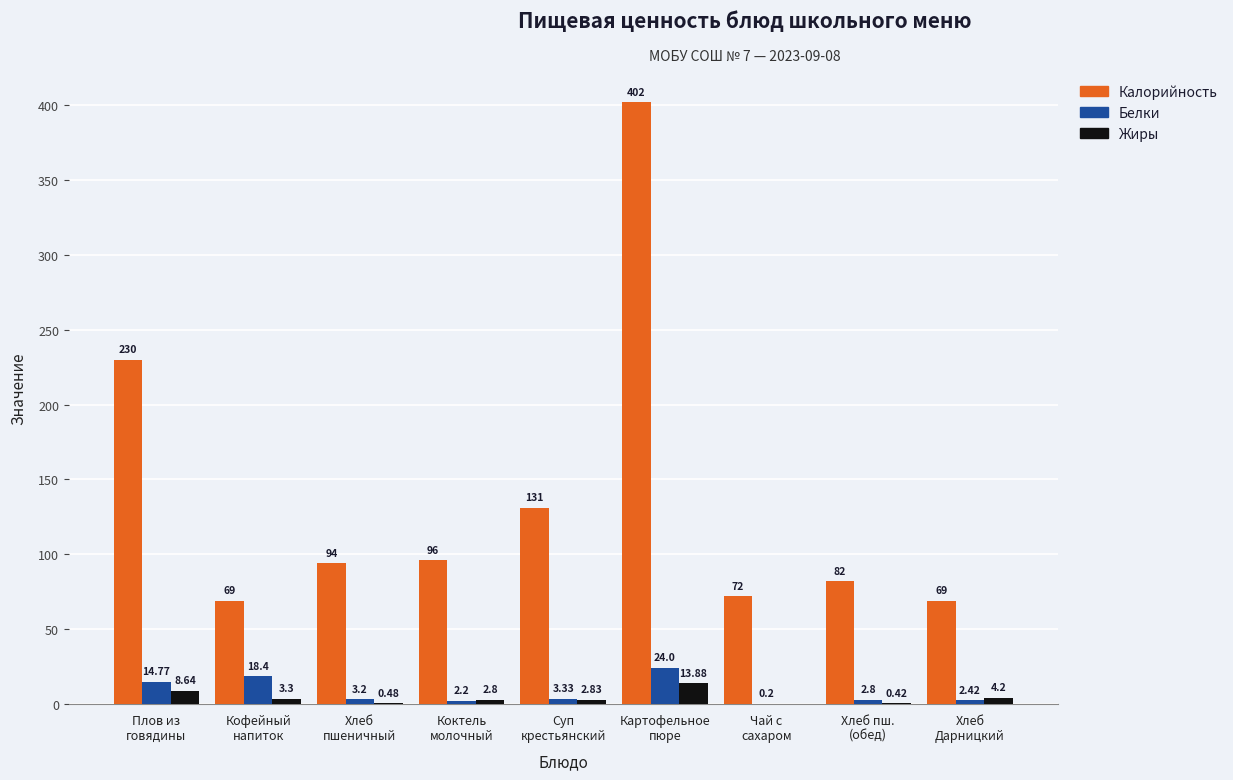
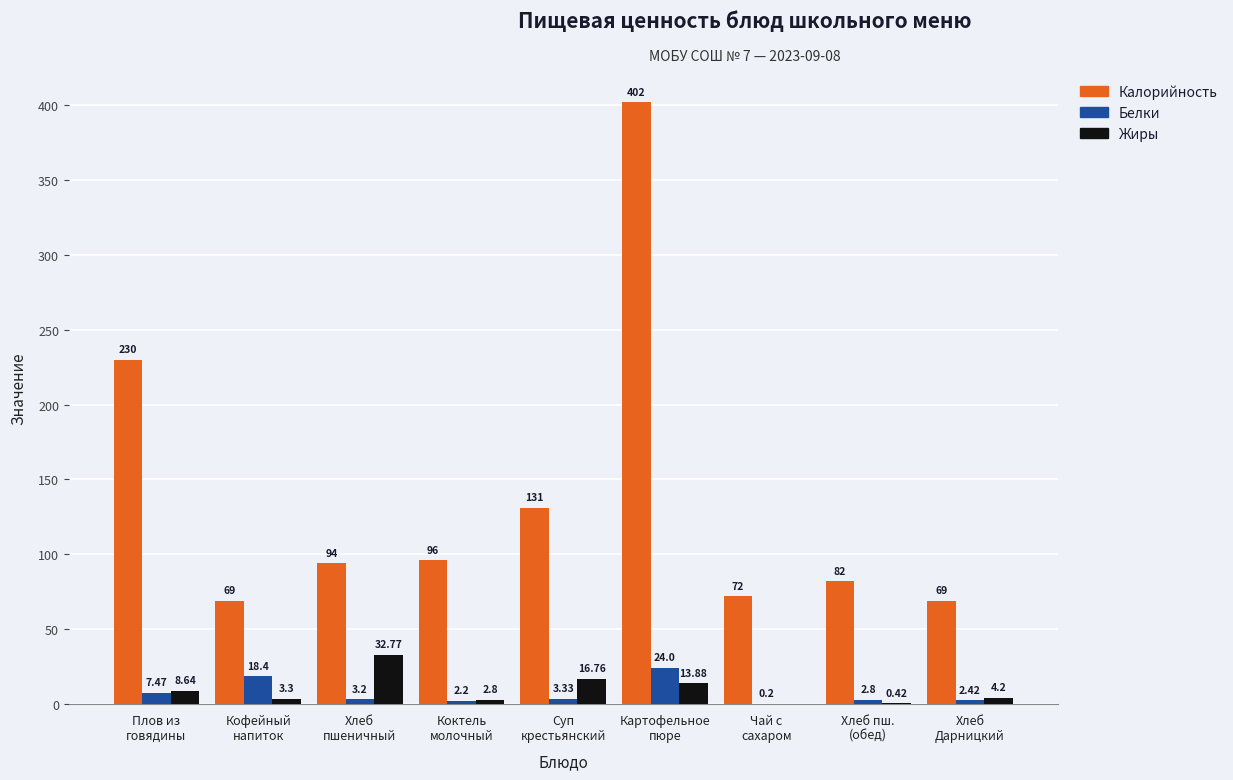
Белки, Плов из говядины: 14.77 -> 7.47
Жиры, Хлеб пшеничный: 0.48 -> 32.77
Жиры, Суп крестьянский: 2.83 -> 16.76
